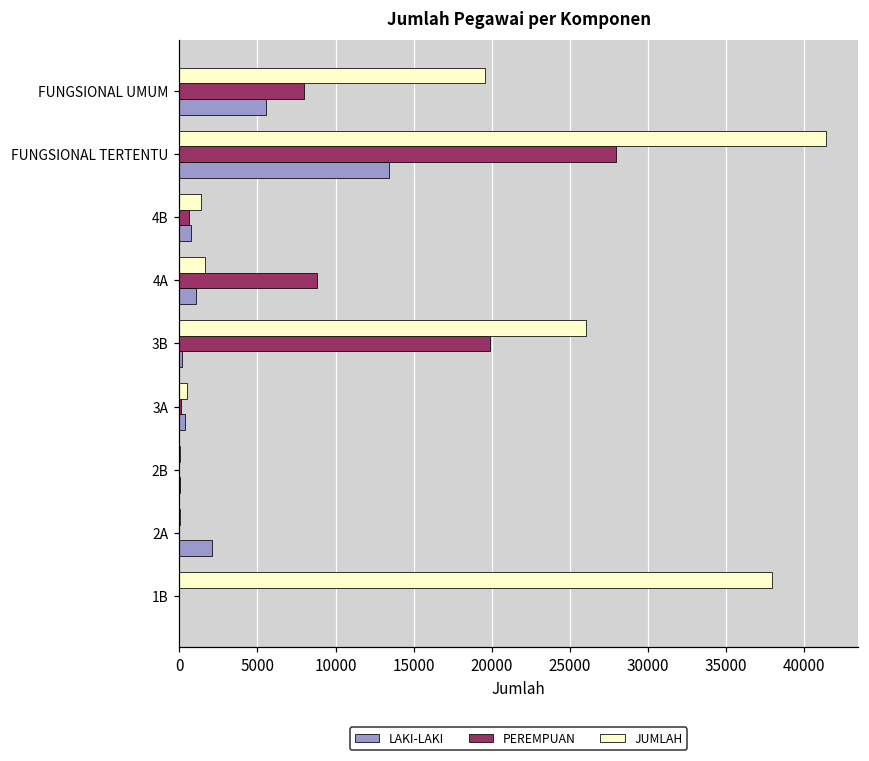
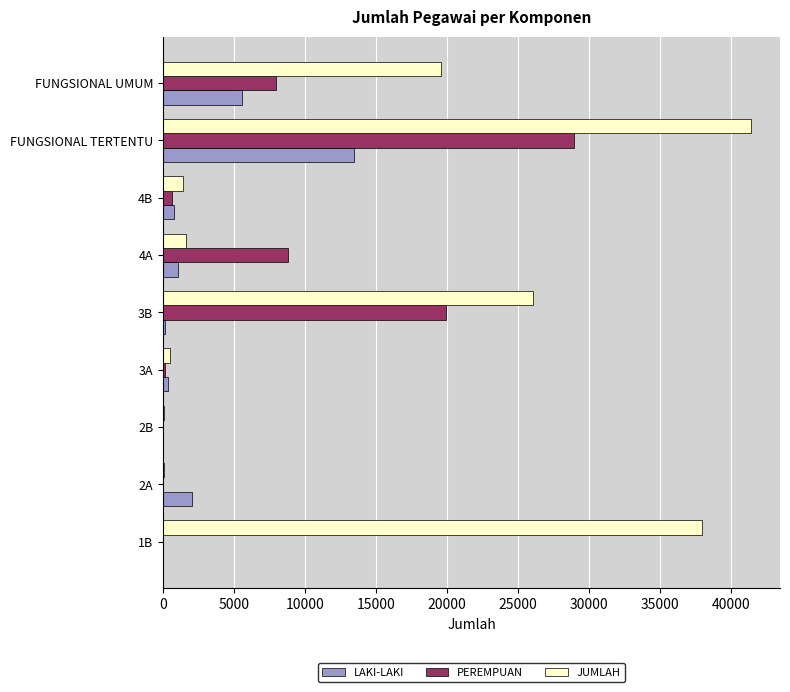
PEREMPUAN, FUNGSIONAL TERTENTU: 27900 -> 29000
